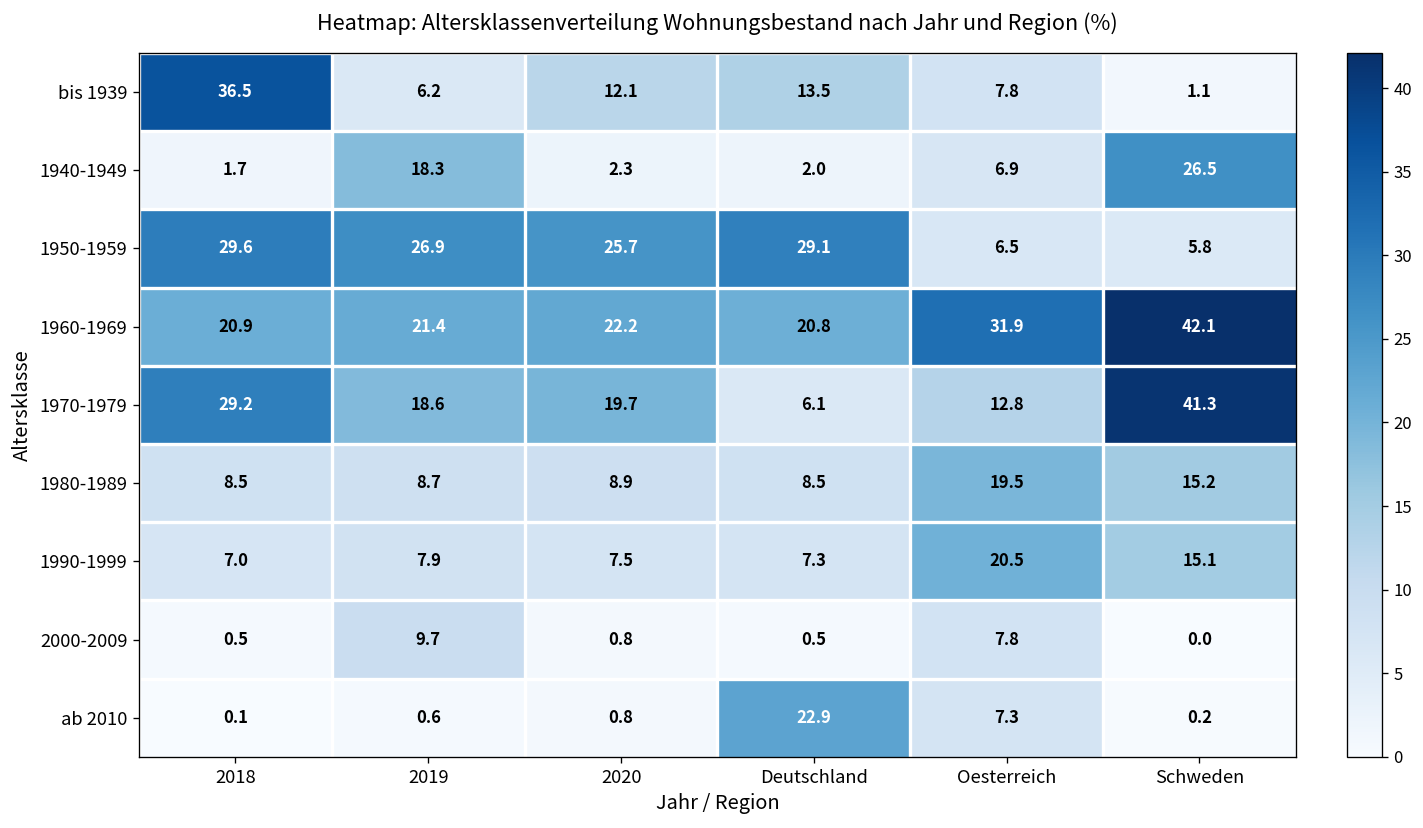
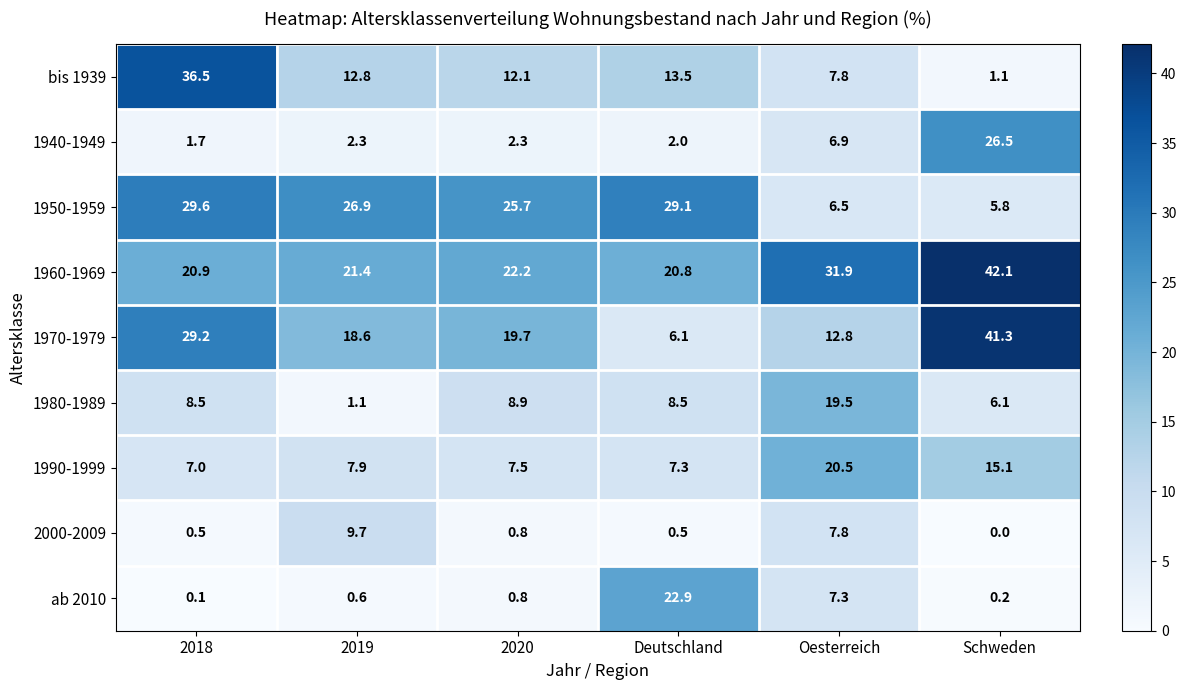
bis 1939, 2019: 6.2 -> 12.8
1940-1949, 2019: 18.3 -> 2.3
1980-1989, 2019: 8.7 -> 1.1
1980-1989, Schweden: 15.2 -> 6.1
